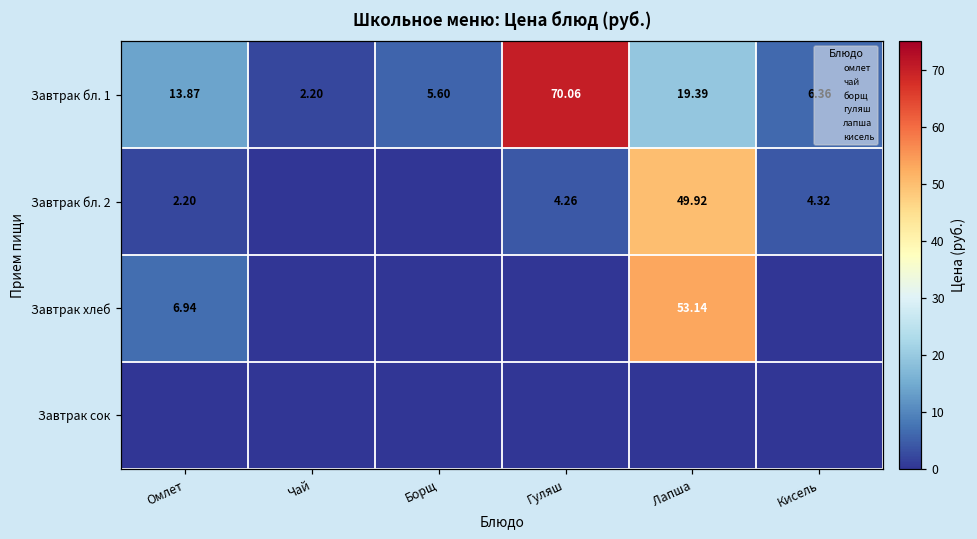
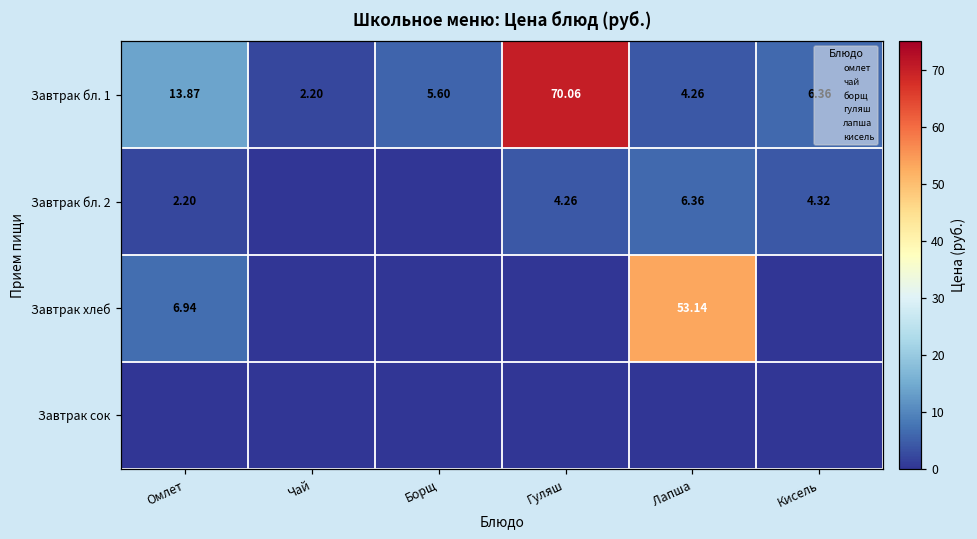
Завтрак бл. 1, Лапша: 19.39 -> 4.26
Завтрак бл. 2, Лапша: 49.92 -> 6.36
